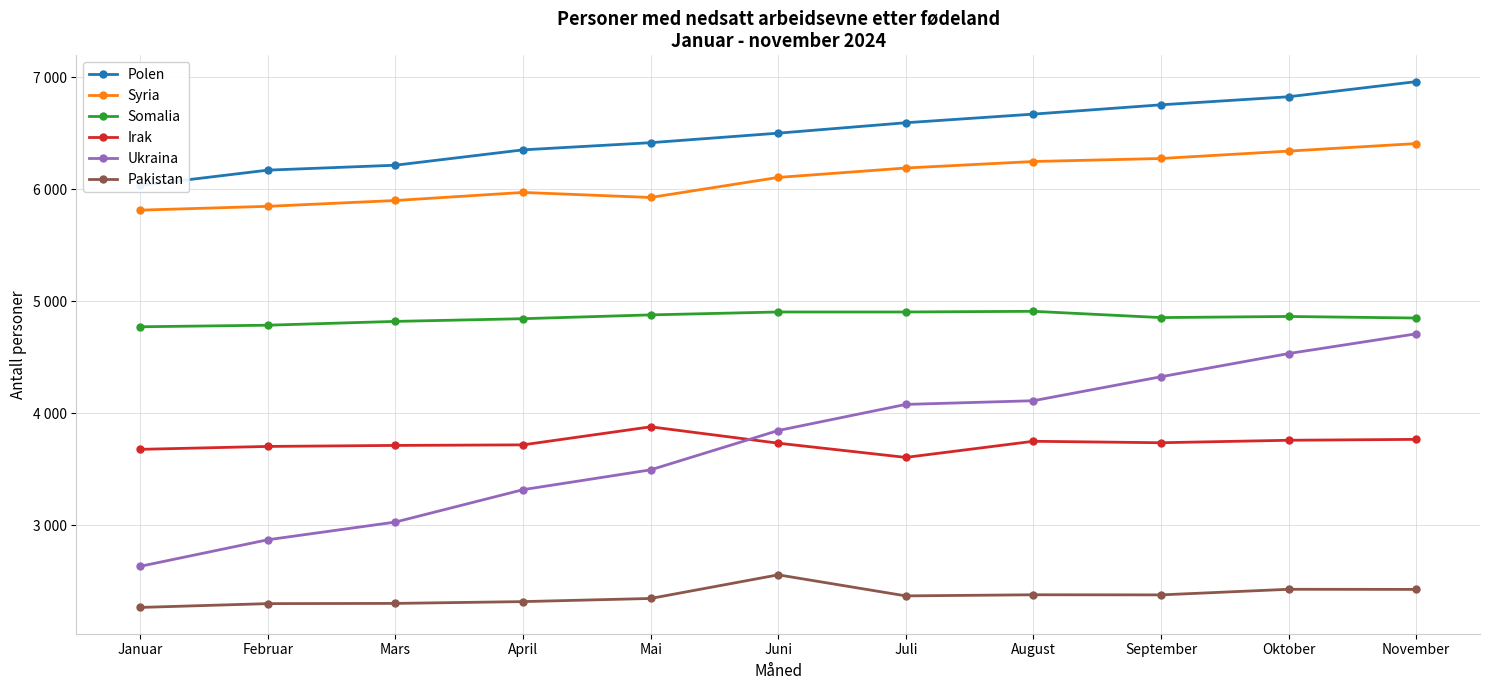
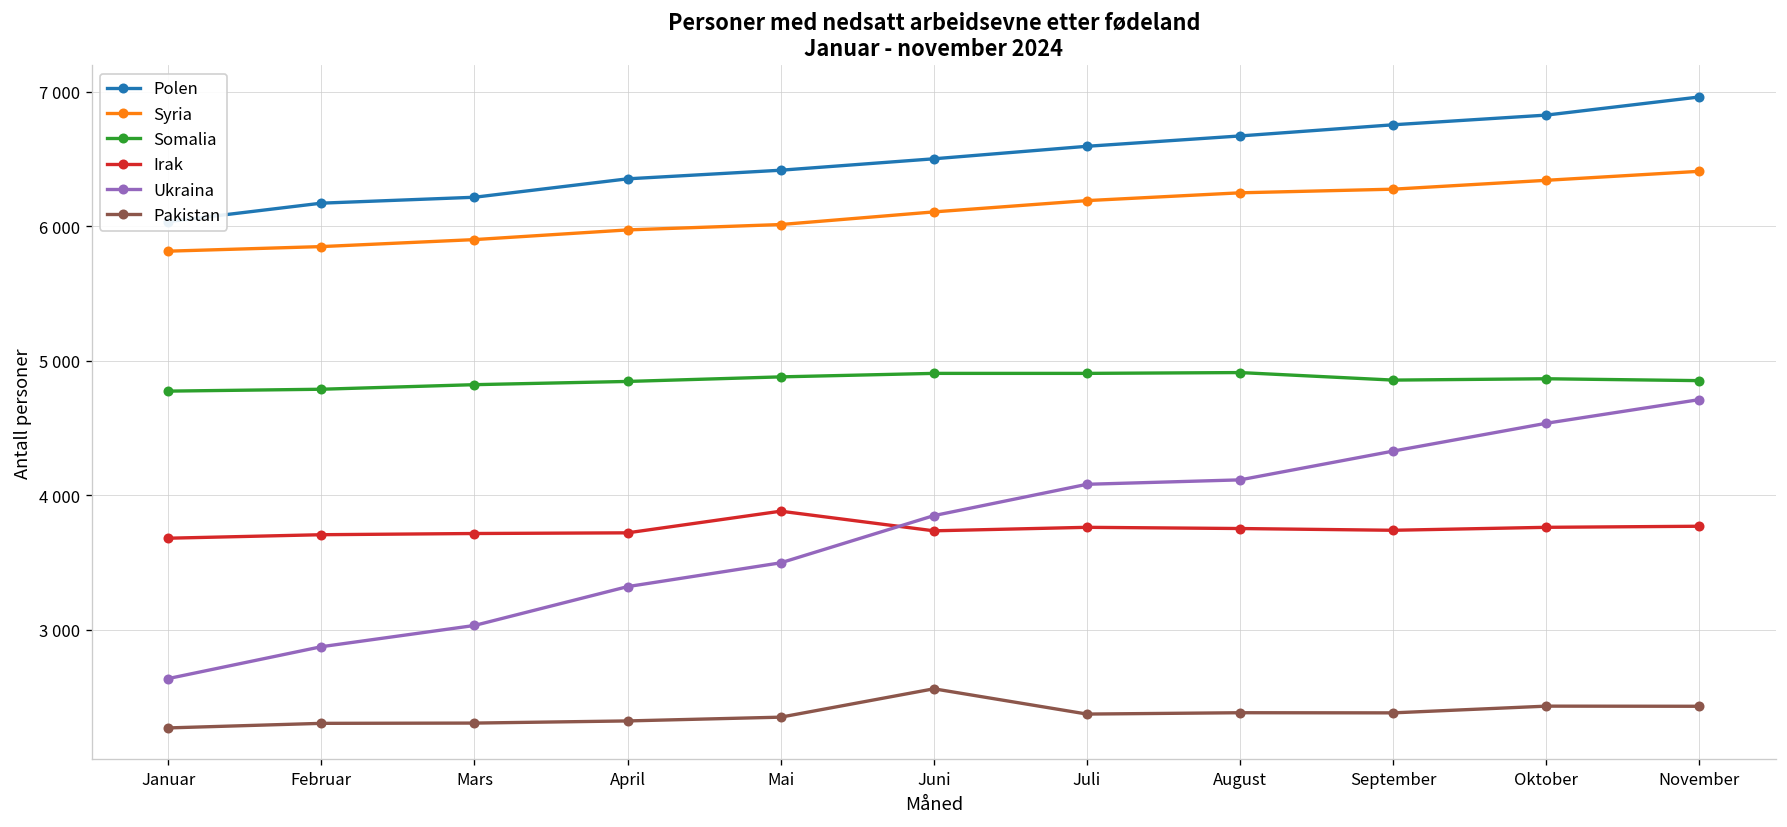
Syria, Mai: 5930 -> 6010
Irak, Juli: 3610 -> 3760
